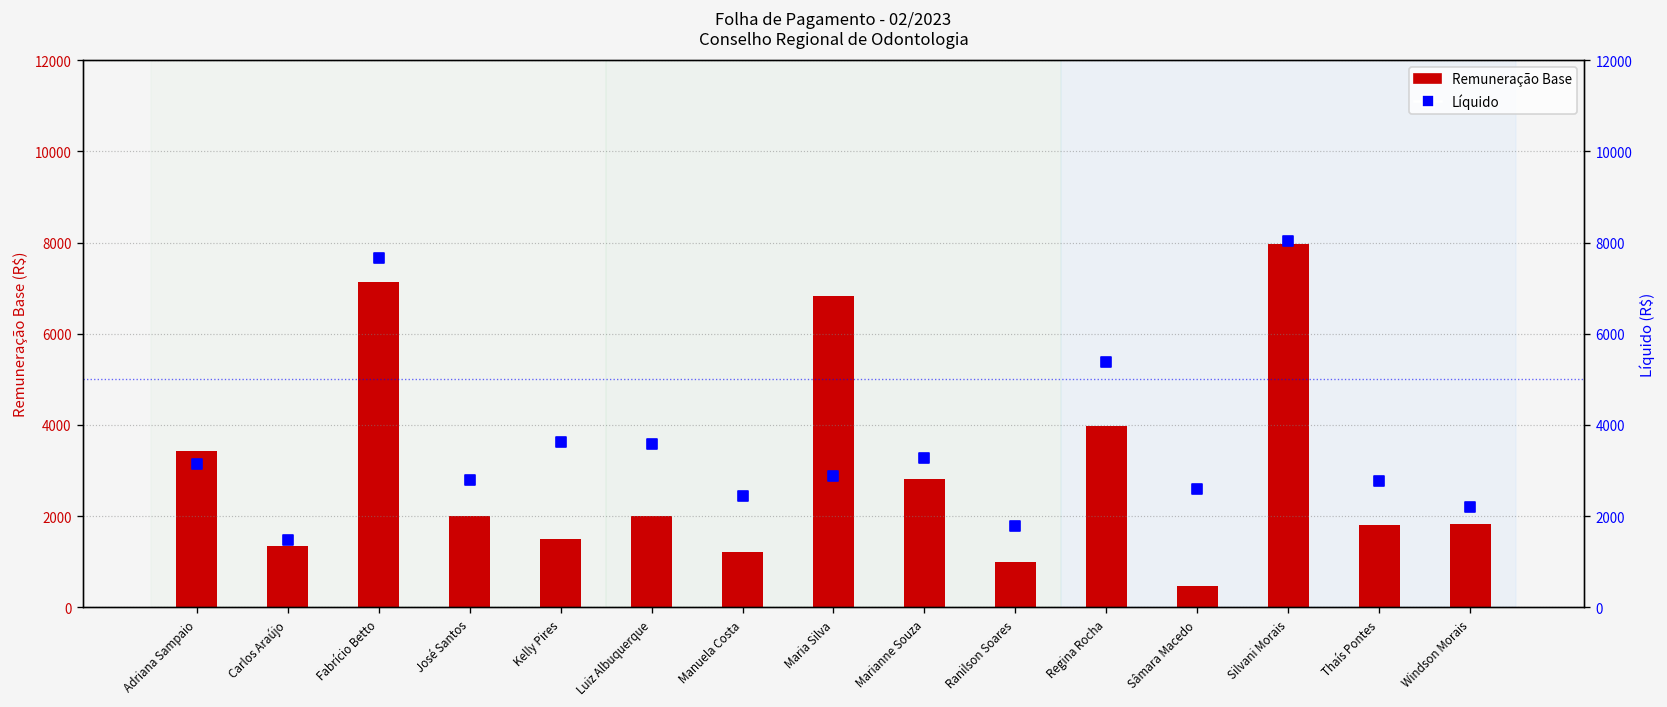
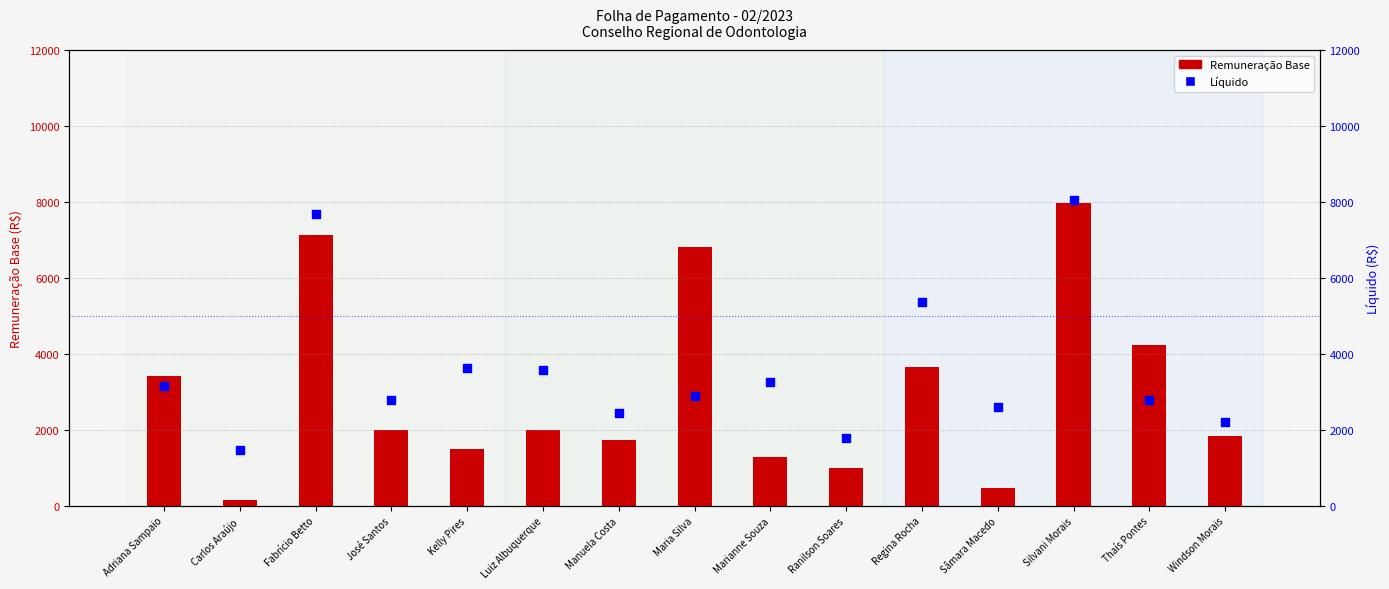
Remuneração Base, Carlos Araújo: 1300 -> 200
Remuneração Base, Manuela Costa: 1200 -> 1700
Remuneração Base, Marianne Souza: 2800 -> 1300
Remuneração Base, Regina Rocha: 4000 -> 3700
Remuneração Base, Thaís Pontes: 1800 -> 4200
